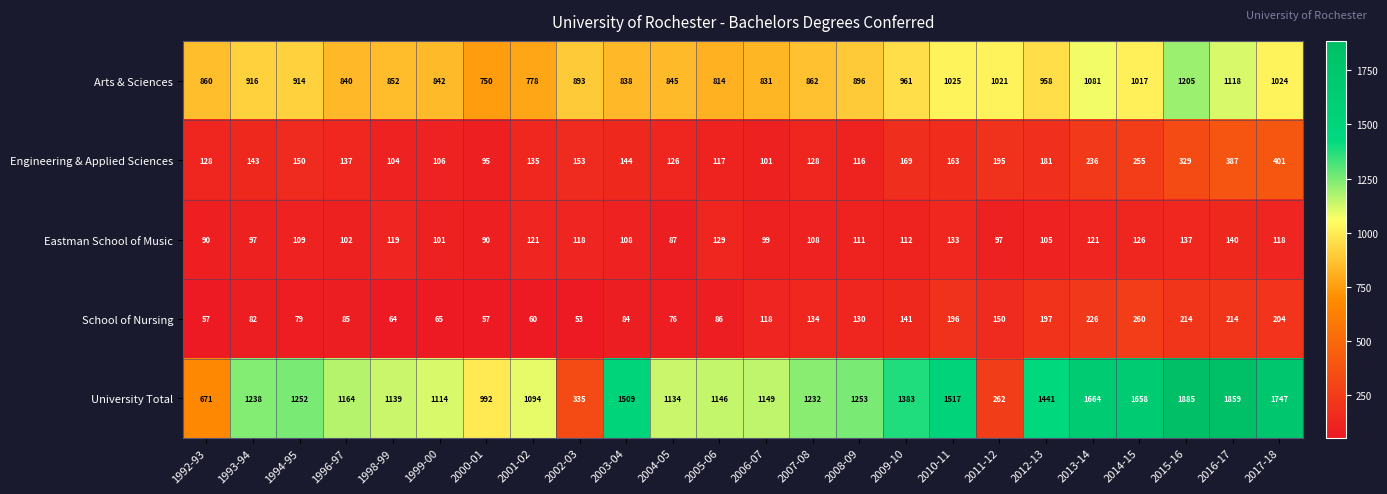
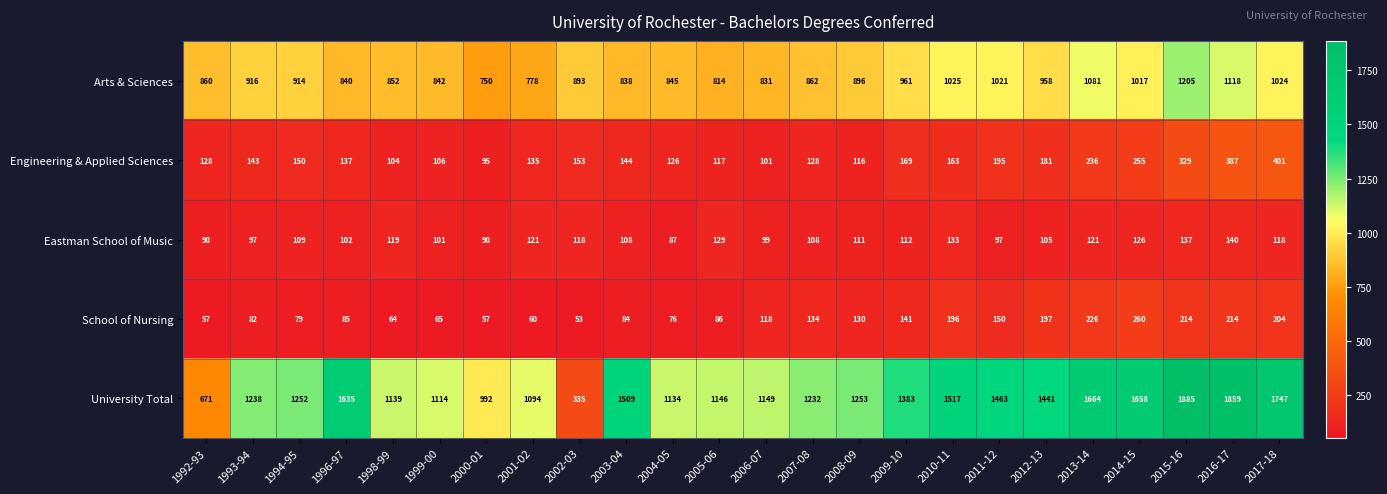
University Total, 1996-97: 1164 -> 1635
University Total, 2011-12: 262 -> 1463
